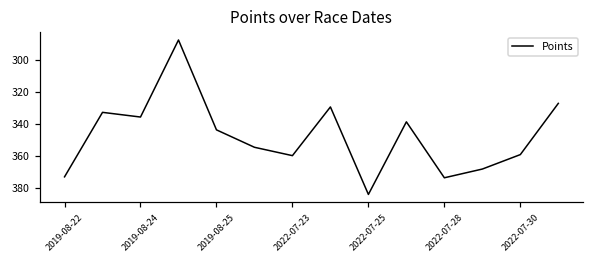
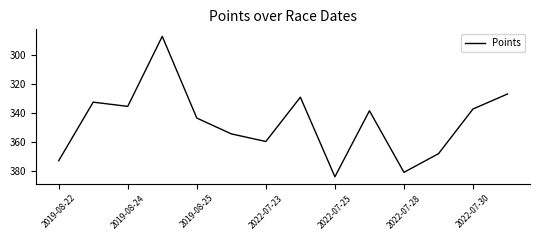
2022-07-28: 374 -> 381
2022-07-30: 359 -> 337
